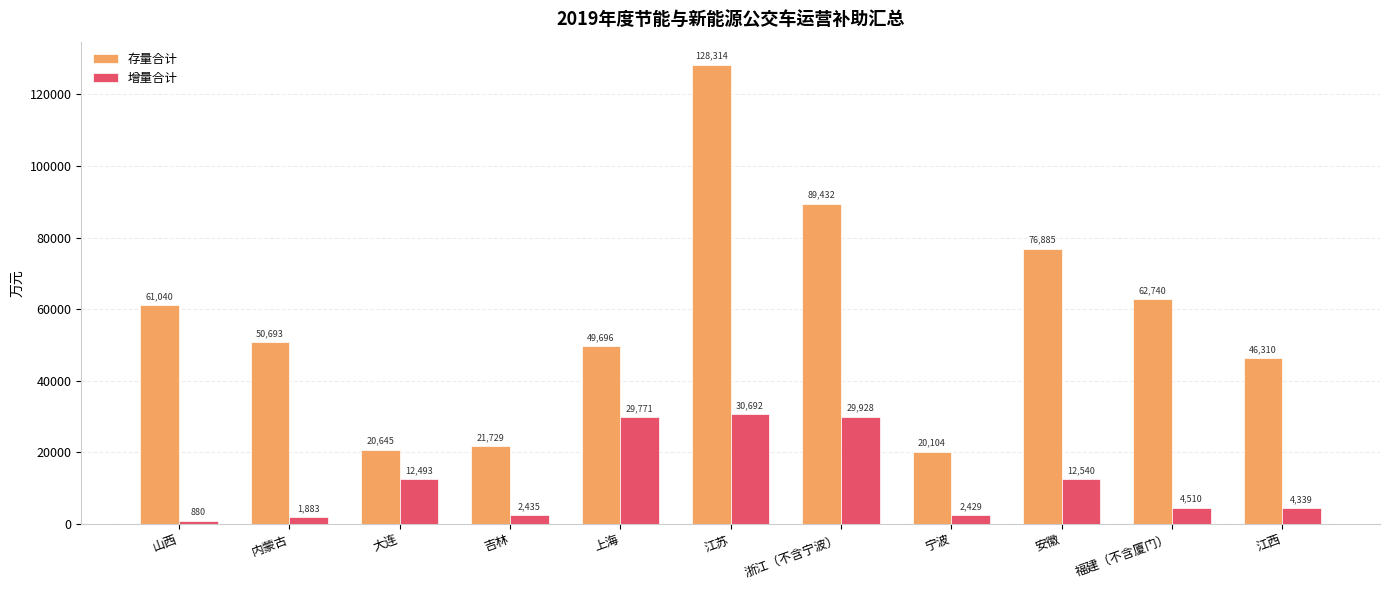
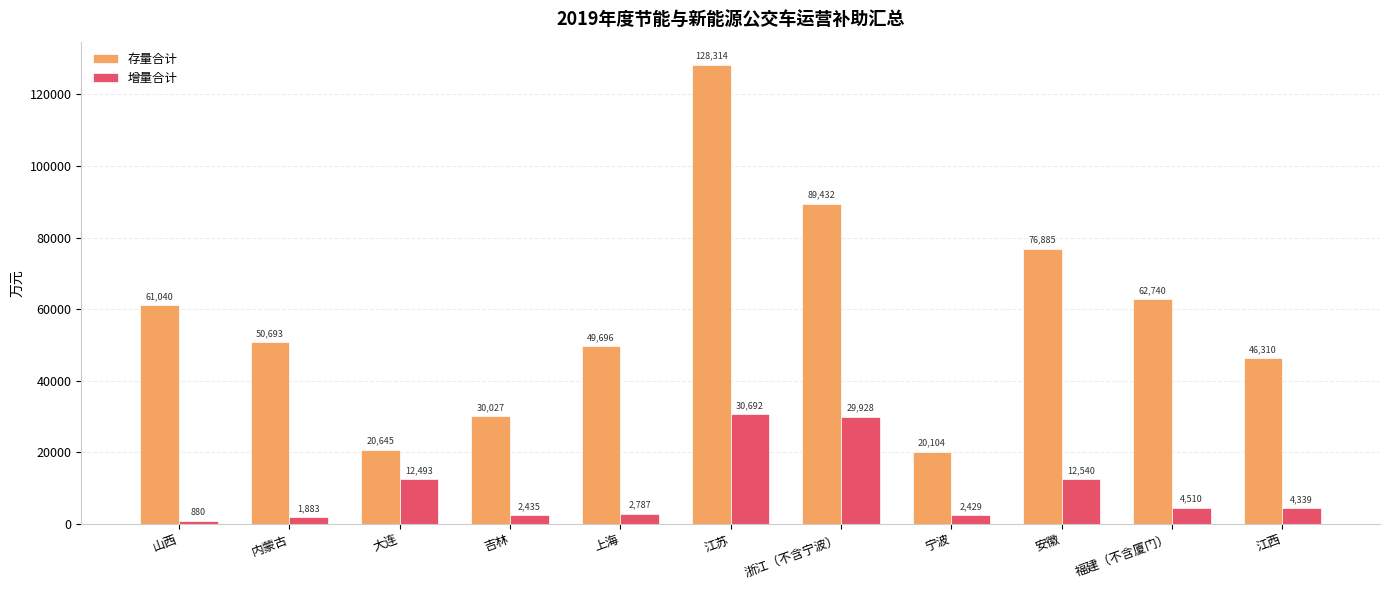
存量合计, 吉林: 21,729 -> 30,027
增量合计, 上海: 29,771 -> 2,787
